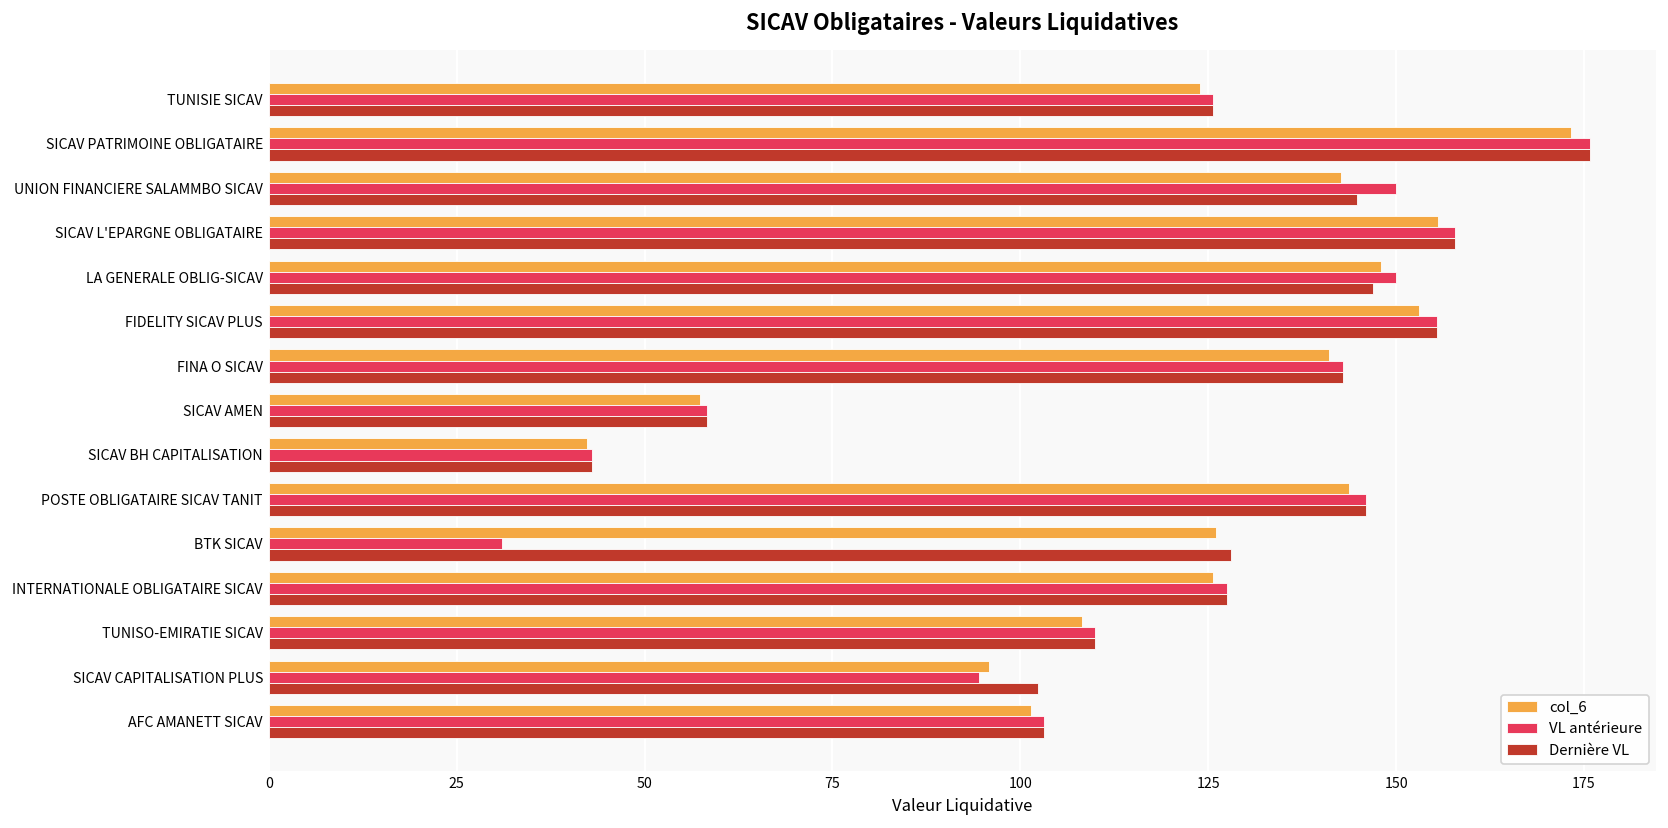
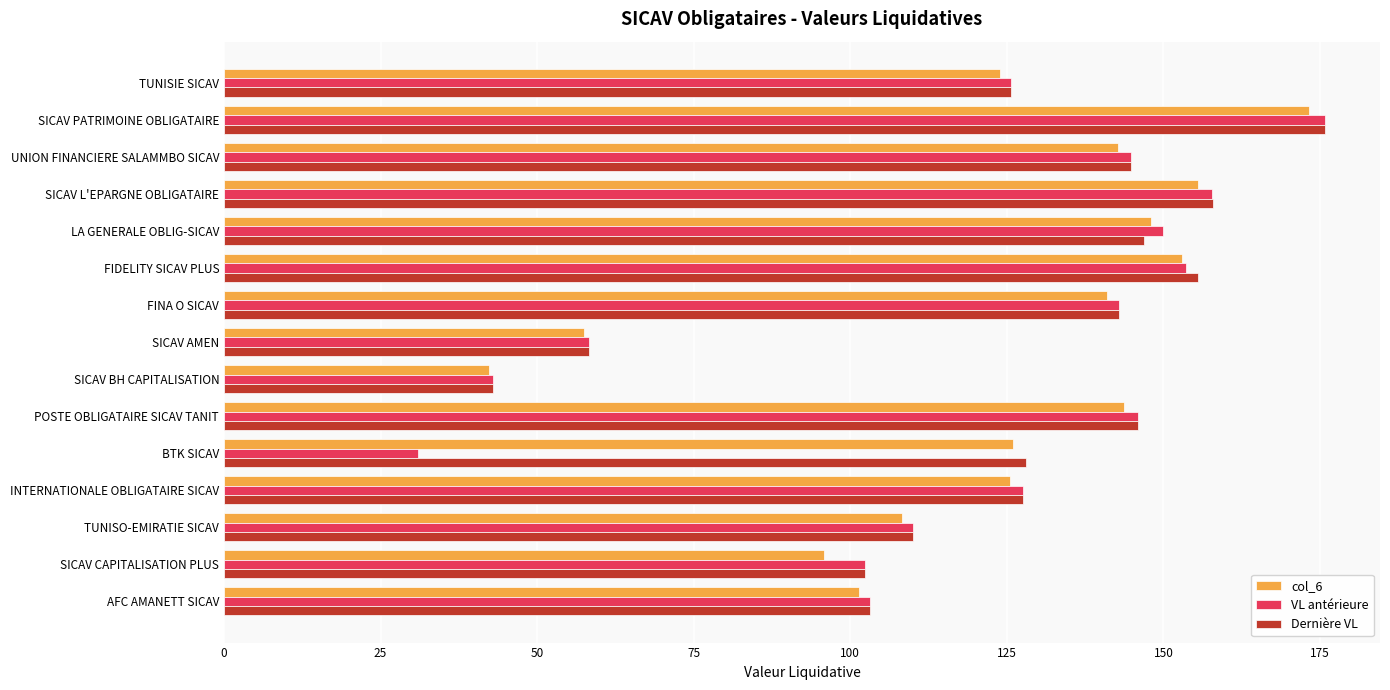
VL antérieure, UNION FINANCIERE SALAMMBO SICAV: 150 -> 145
VL antérieure, FIDELITY SICAV PLUS: 155 -> 154
VL antérieure, SICAV CAPITALISATION PLUS: 94 -> 102
